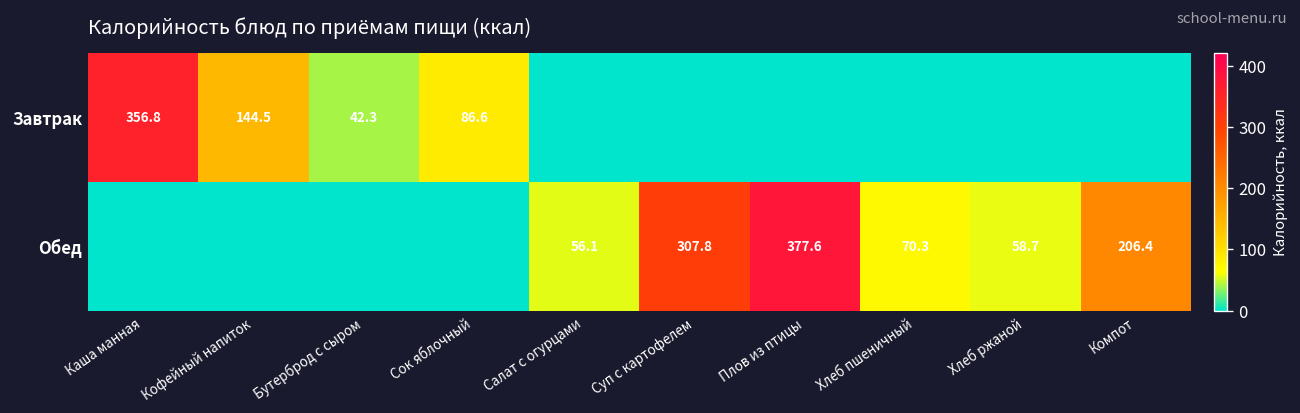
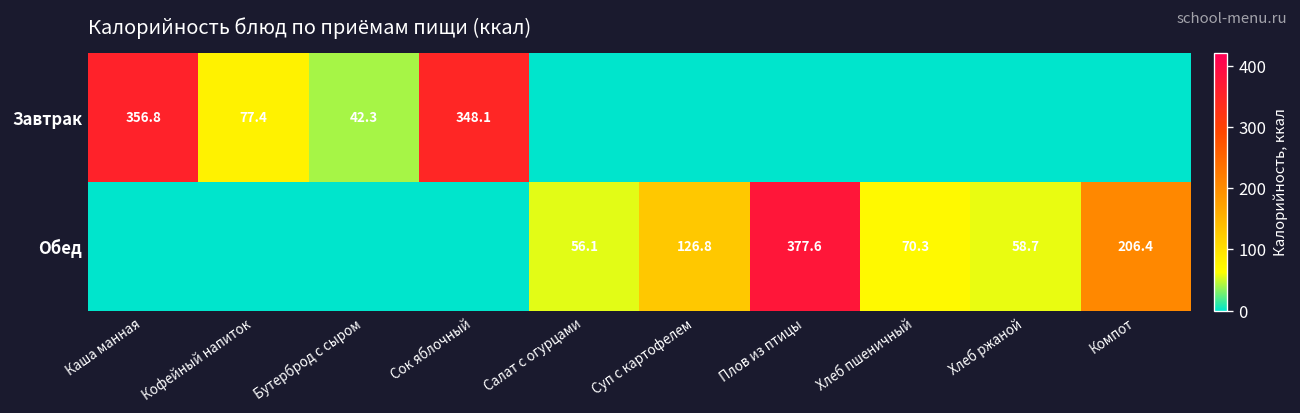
Завтрак, Кофейный напиток: 144.5 -> 77.4
Завтрак, Сок яблочный: 86.6 -> 348.1
Обед, Суп с картофелем: 307.8 -> 126.8
